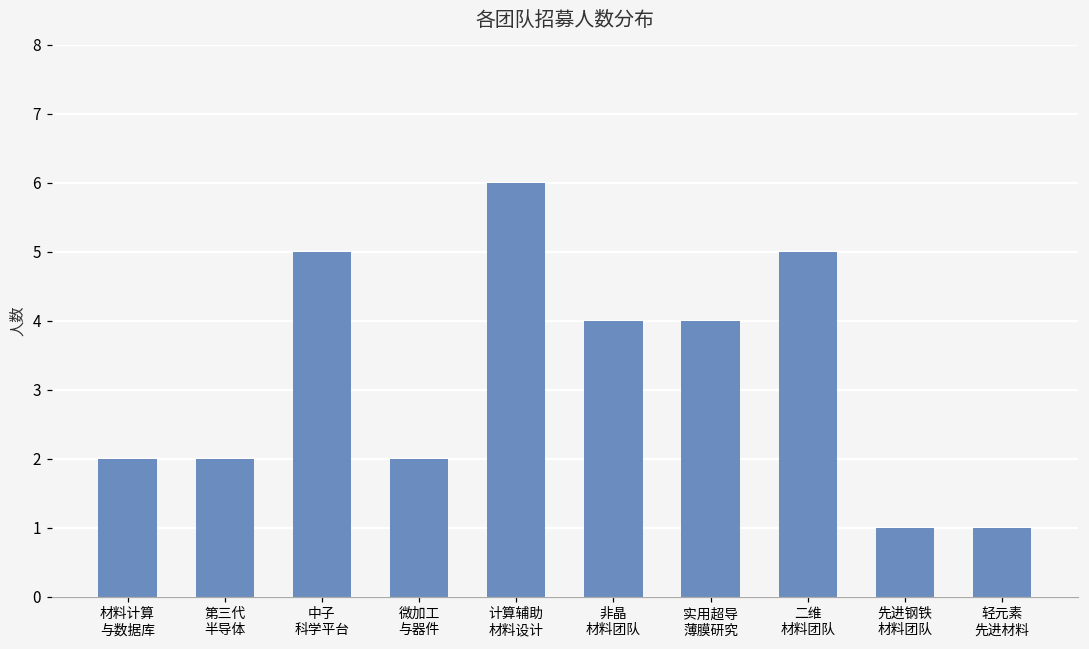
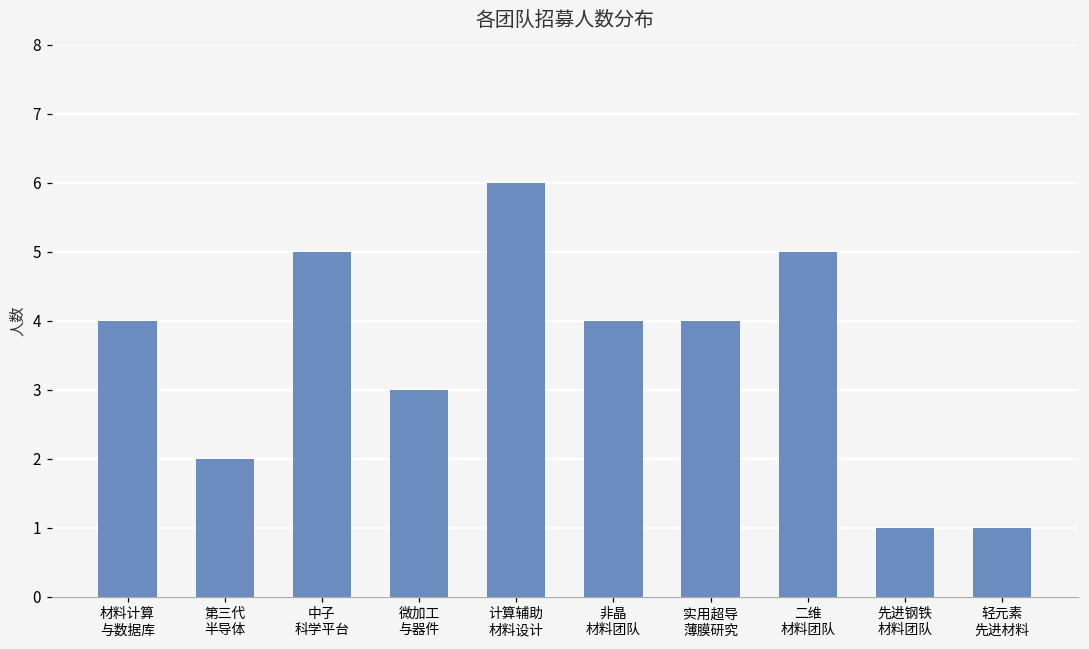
材料计算 与数据库: 2 -> 4
微加工 与器件: 2 -> 3
